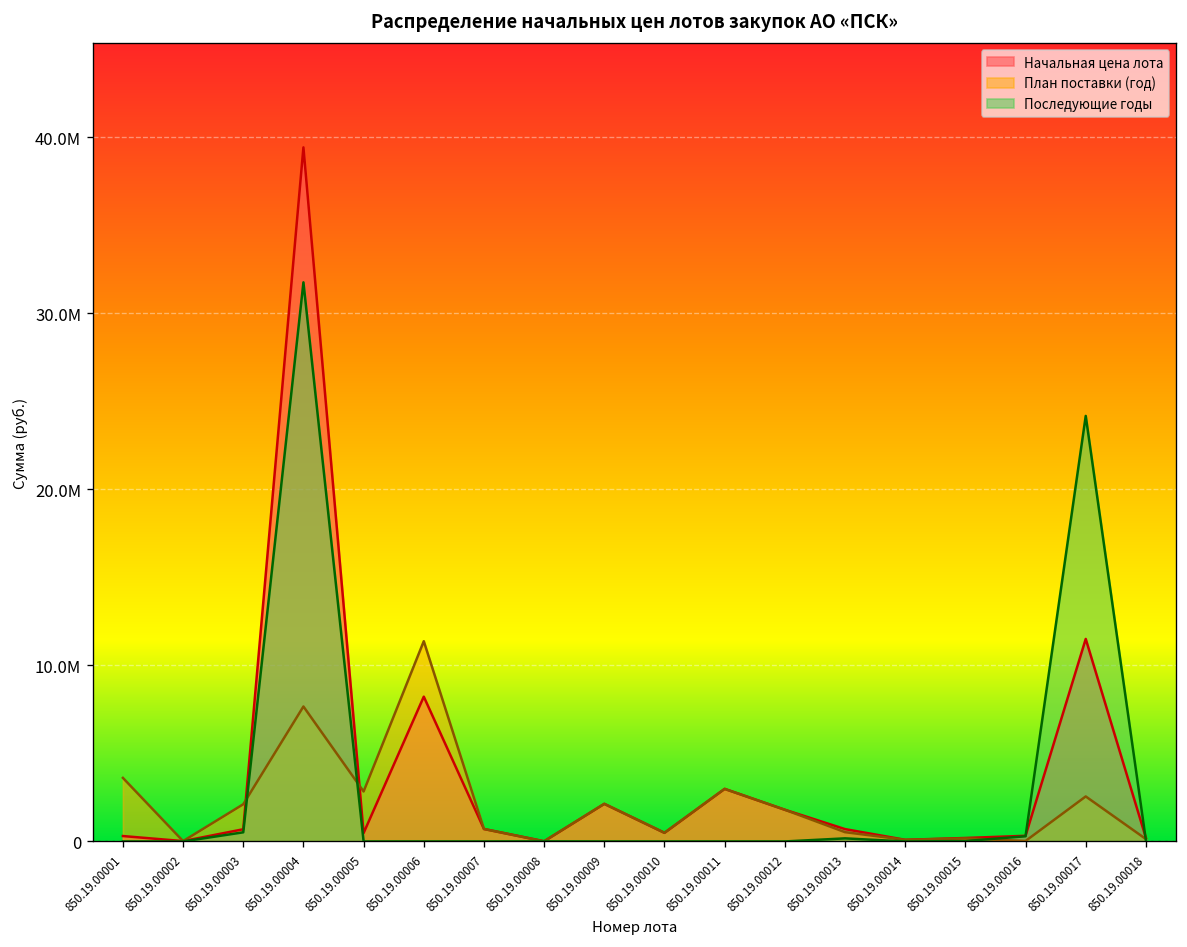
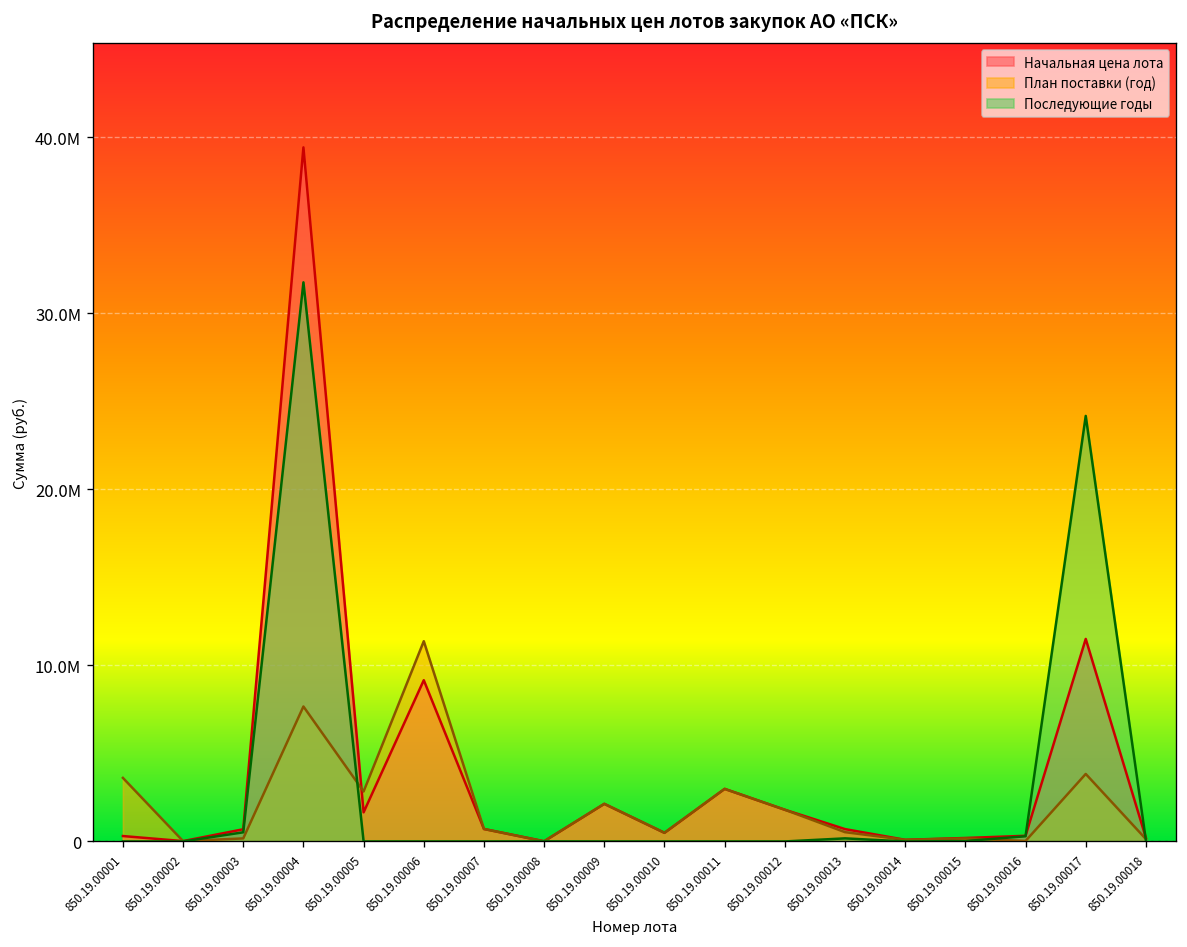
План поставки (год), 850.19.00003: 2100000 -> 200000
Начальная цена лота, 850.19.00005: 500000 -> 1700000
Начальная цена лота, 850.19.00006: 8200000 -> 9200000
План поставки (год), 850.19.00017: 2600000 -> 3800000
